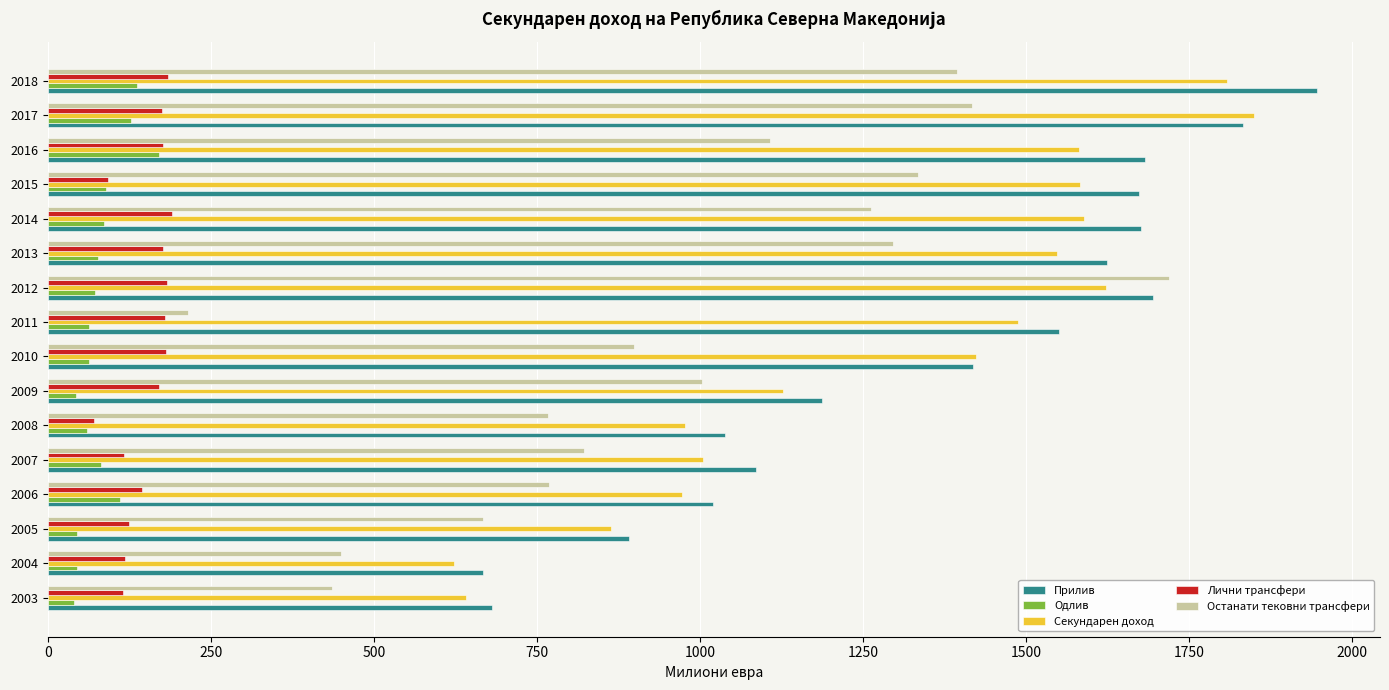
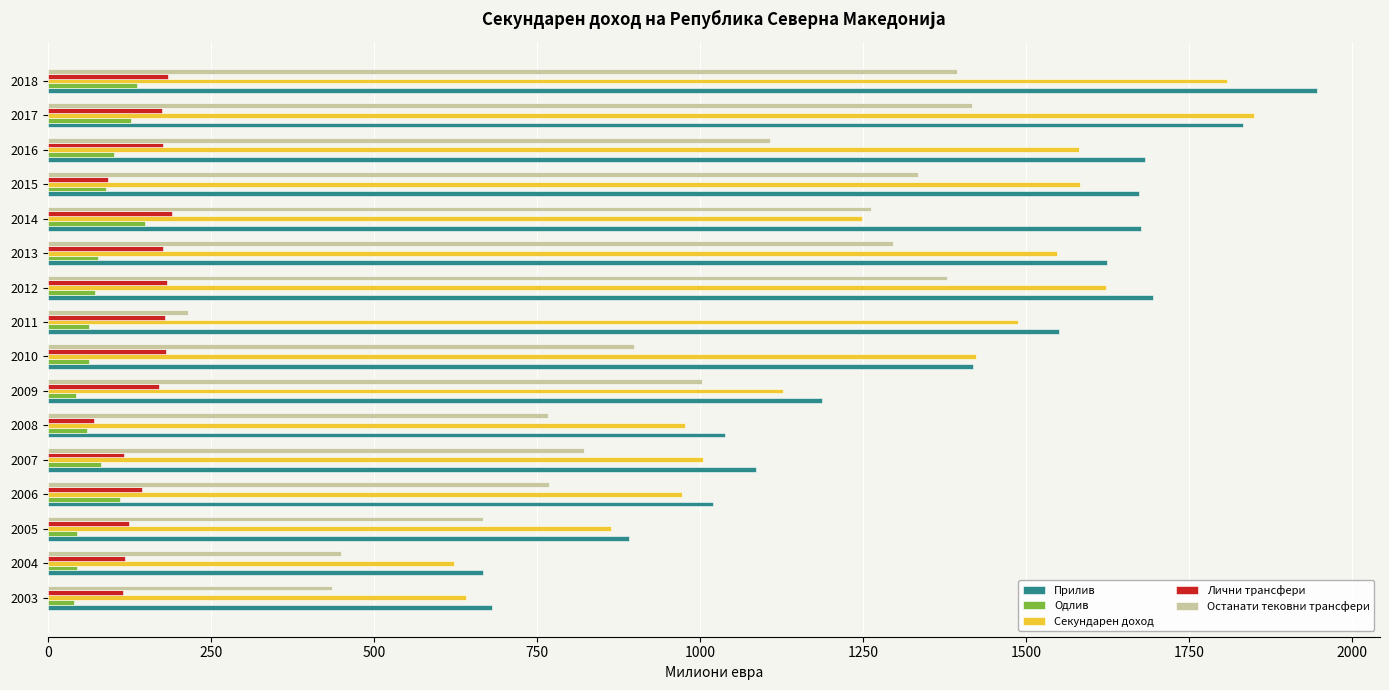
Одлив, 2016: 170 -> 100
Секундарен доход, 2014: 1590 -> 1250
Одлив, 2014: 90 -> 150
Останати тековни трансфери, 2012: 1720 -> 1380
